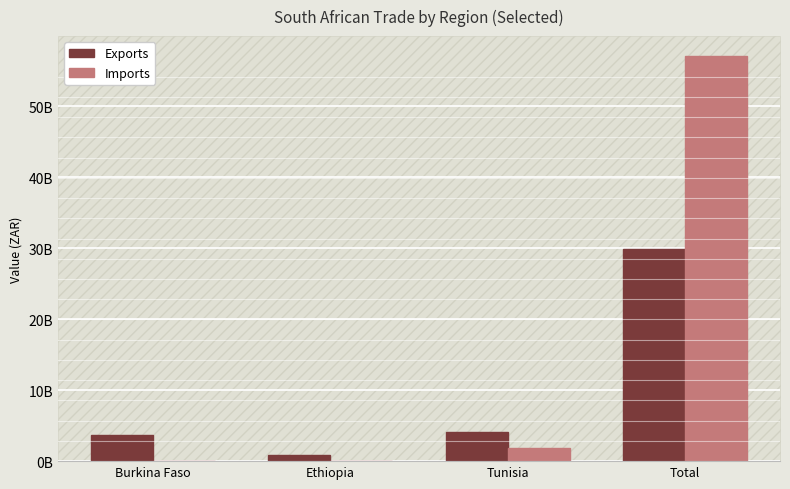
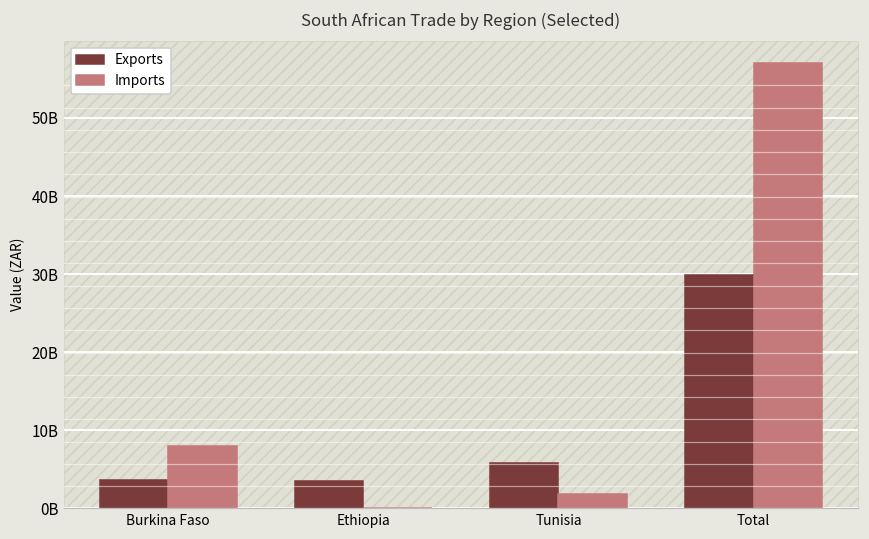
Imports, Burkina Faso: 0 -> 8000000000
Exports, Ethiopia: 1000000000 -> 4000000000
Exports, Tunisia: 4000000000 -> 6000000000
